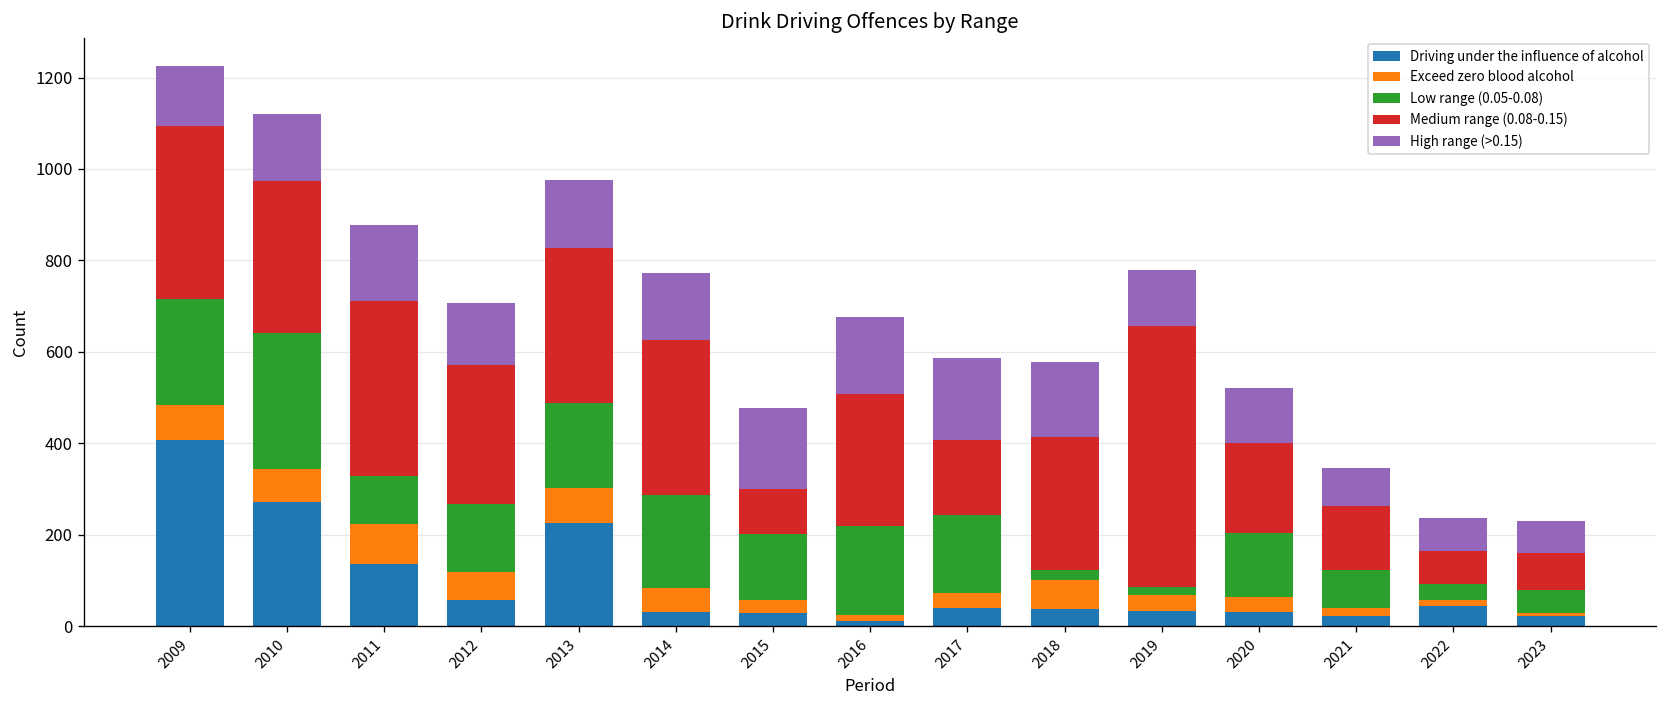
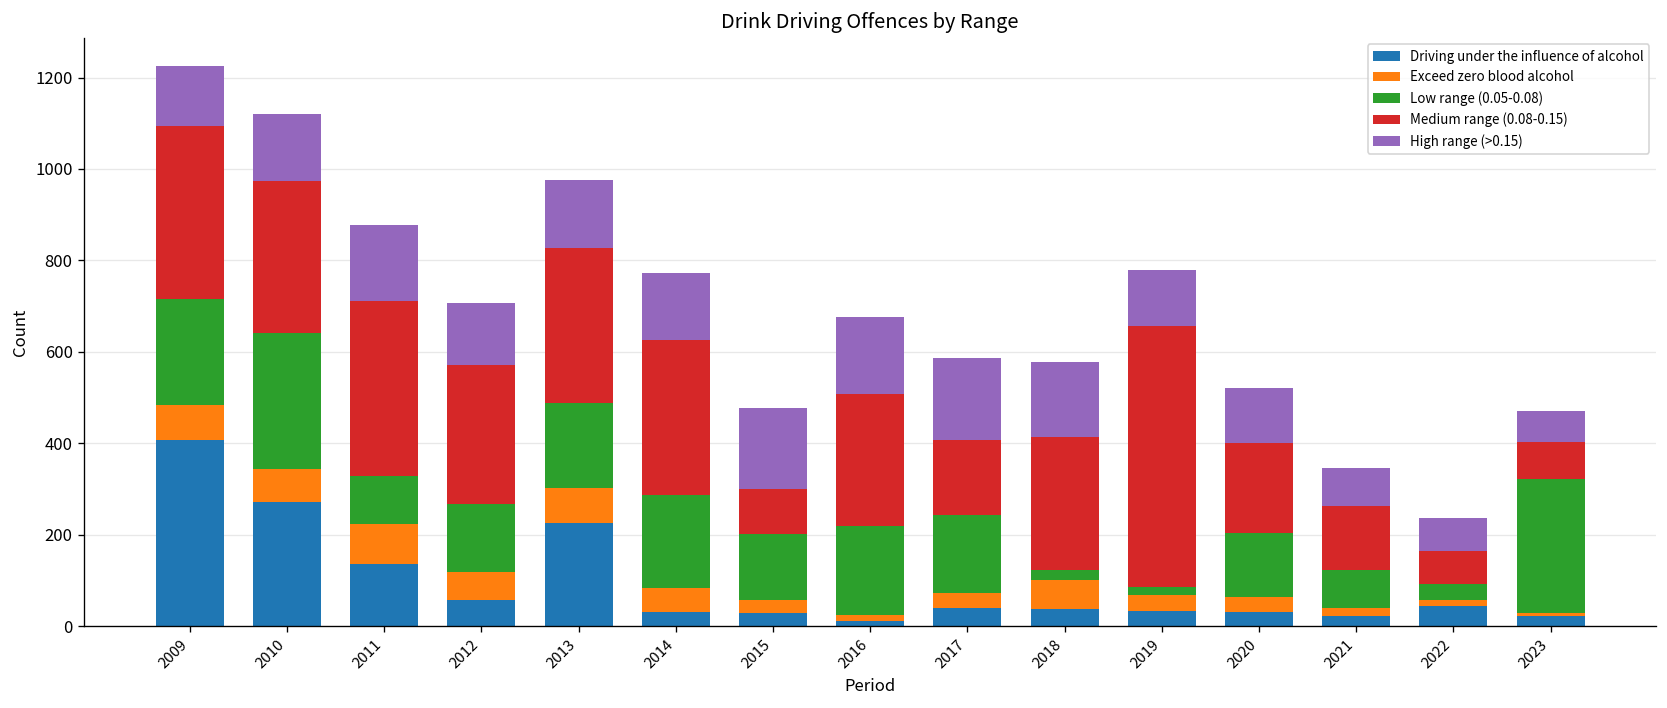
Low range (0.05-0.08), 2023: 50 -> 290
